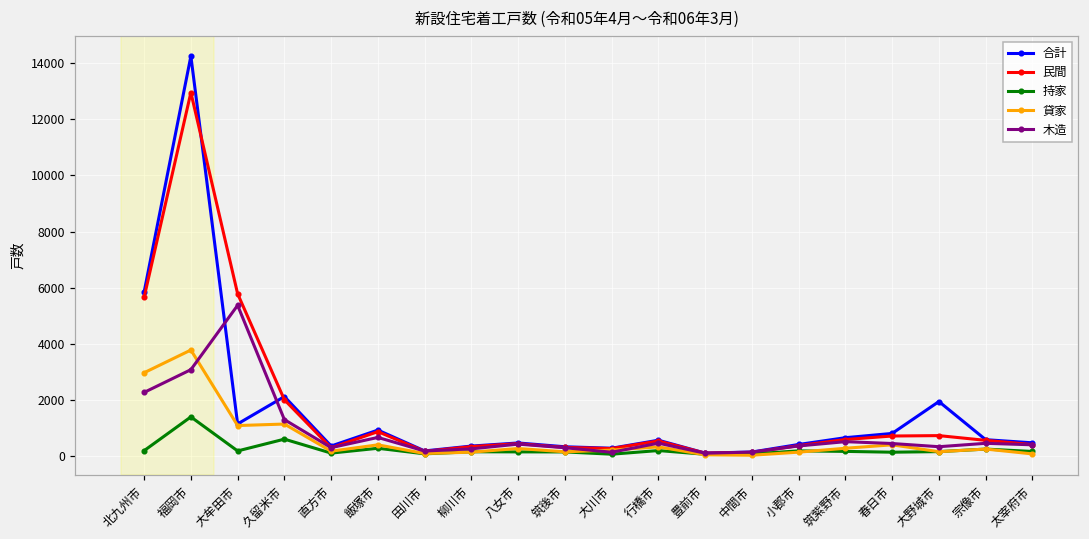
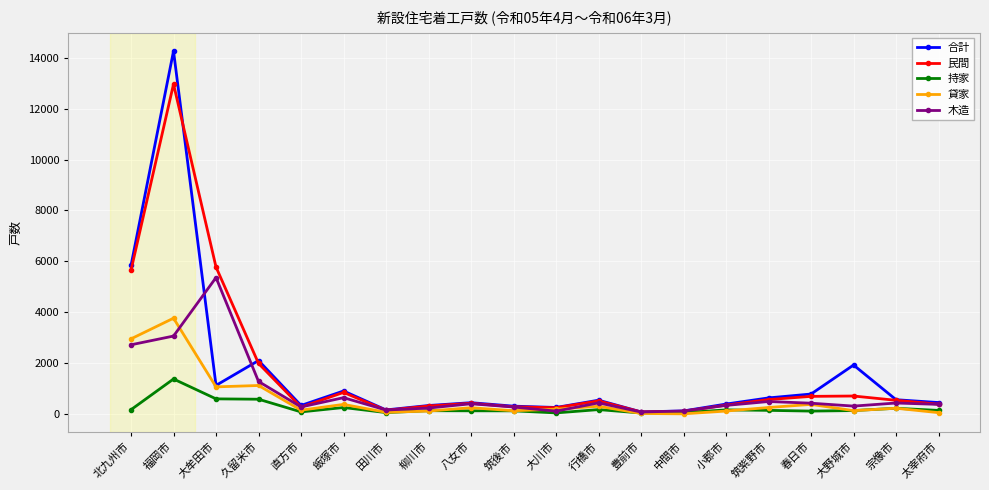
木造, 北九州市: 2300 -> 2700
持家, 大牟田市: 200 -> 600
